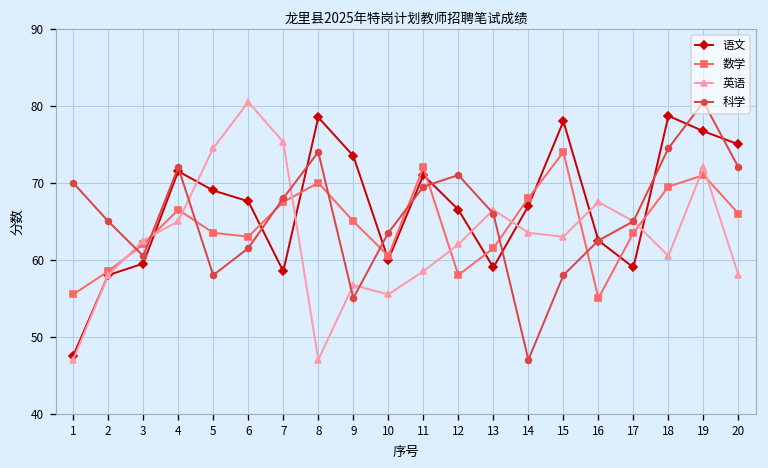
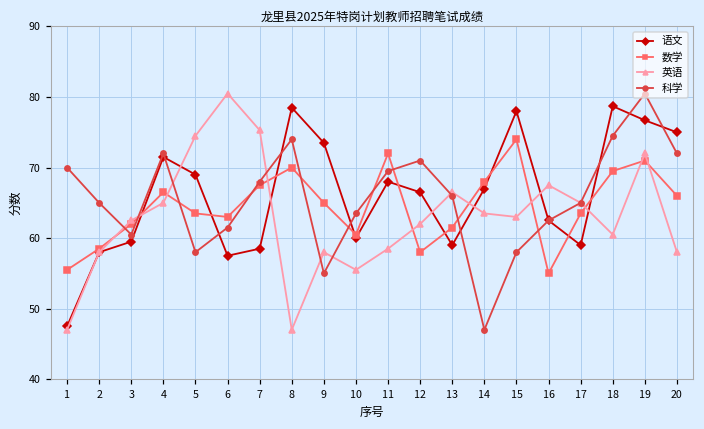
语文, 6: 68 -> 58
英语, 9: 57 -> 58
语文, 11: 71 -> 68
